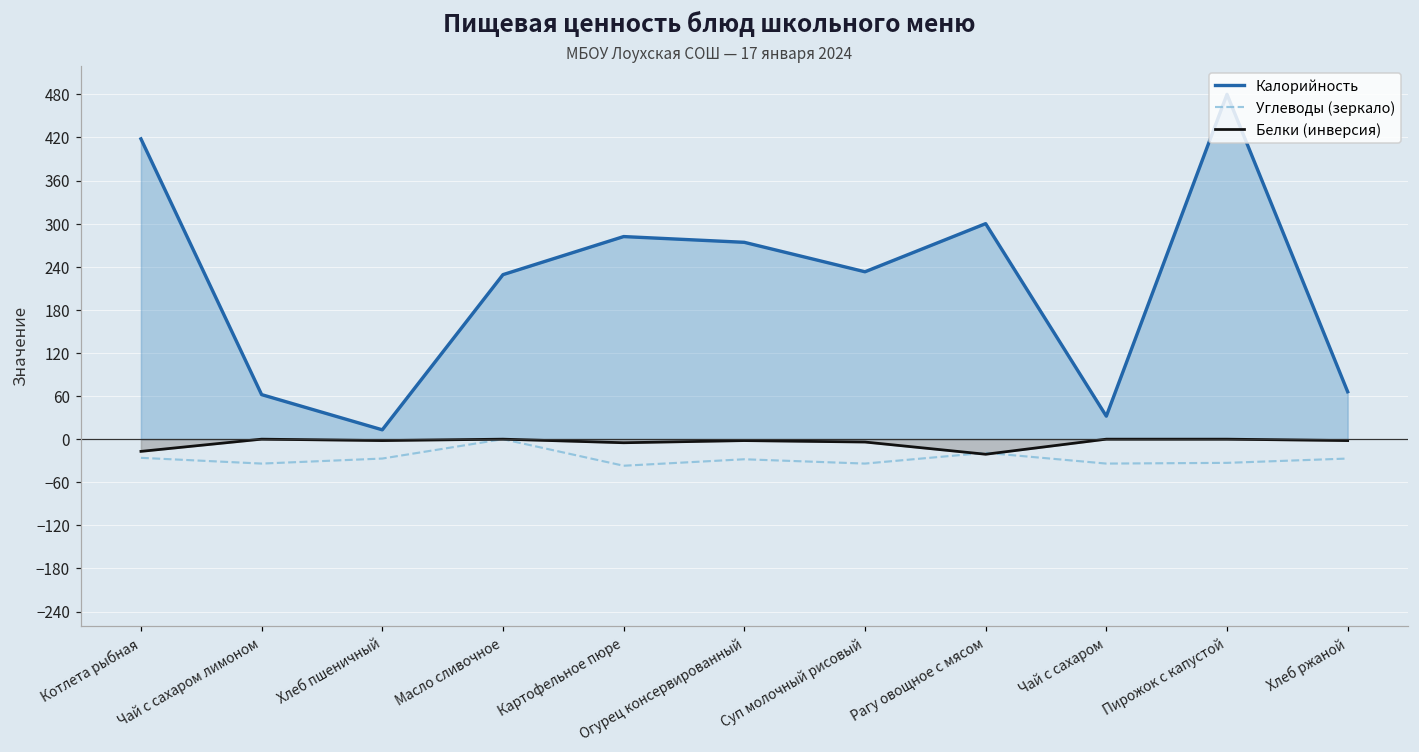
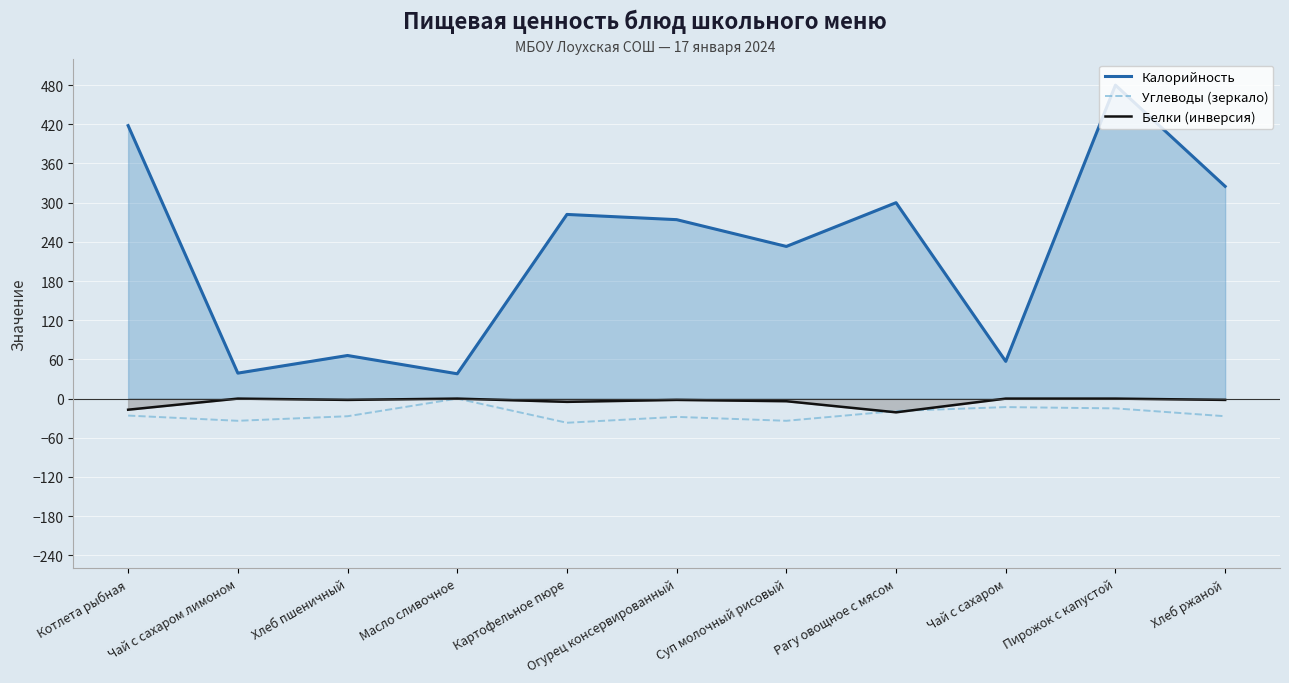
Калорийность, Чай с сахаром лимоном: 60 -> 40
Калорийность, Хлеб пшеничный: 10 -> 70
Калорийность, Масло сливочное: 230 -> 40
Калорийность, Чай с сахаром: 30 -> 60
Углеводы (зеркало), Чай с сахаром: -30 -> -10
Углеводы (зеркало), Пирожок с капустой: -30 -> -20
Калорийность, Хлеб ржаной: 70 -> 330
